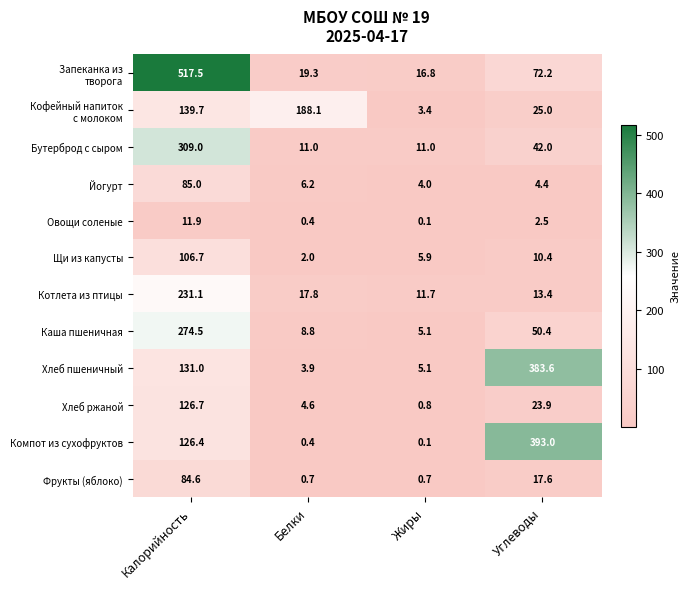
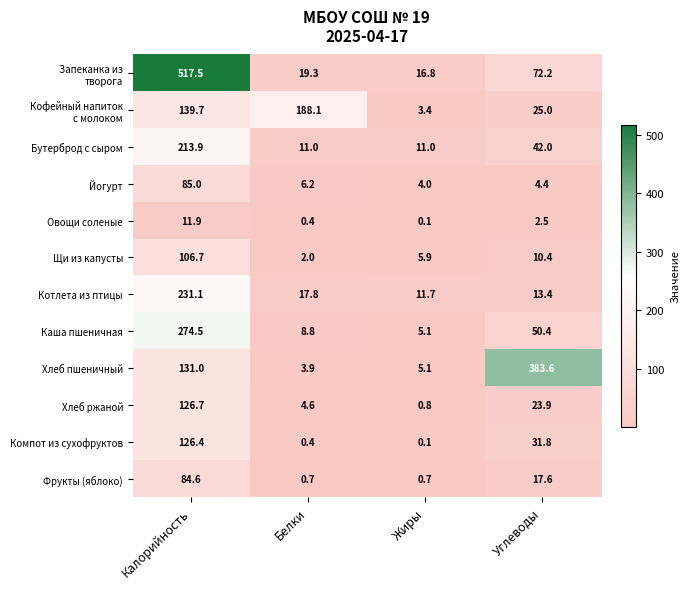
Бутерброд с сыром, Калорийность: 309.0 -> 213.9
Компот из сухофруктов, Углеводы: 393.0 -> 31.8
